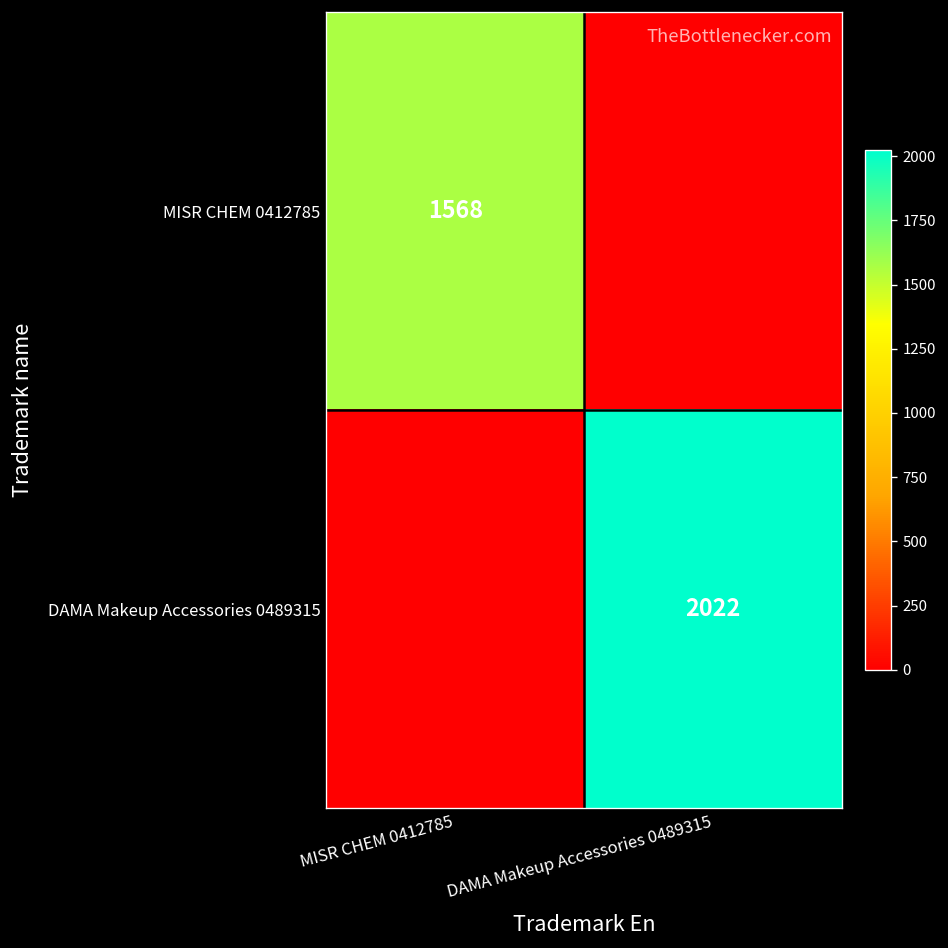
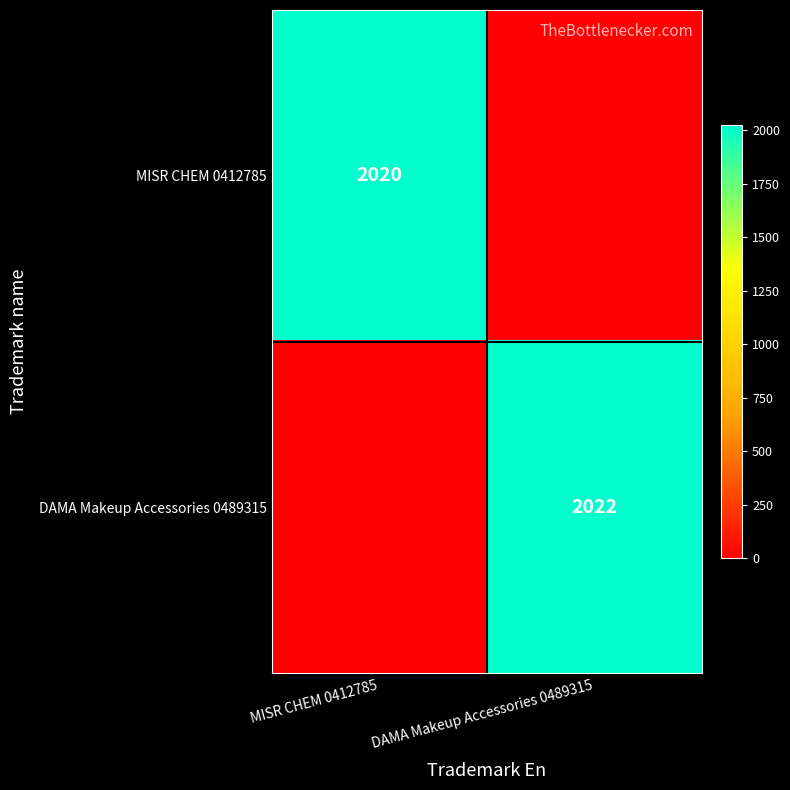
MISR CHEM 0412785, MISR CHEM 0412785: 1568 -> 2020
